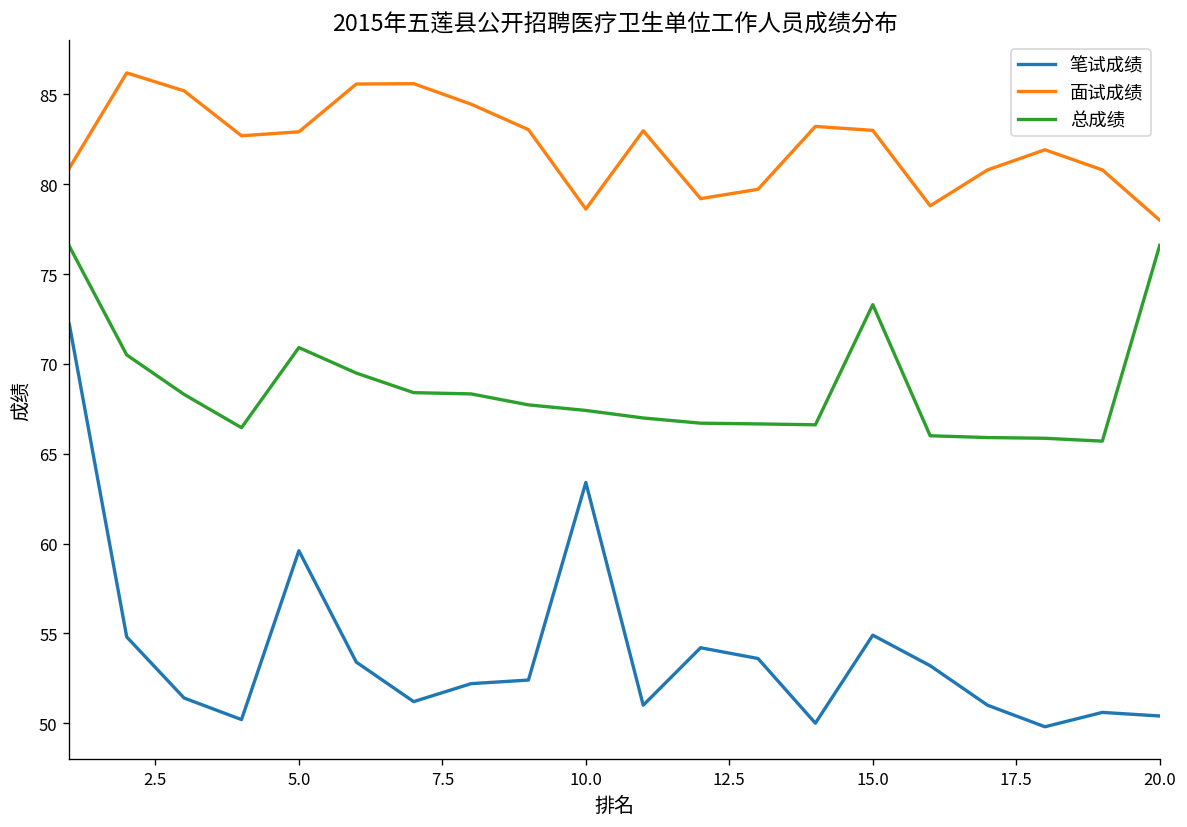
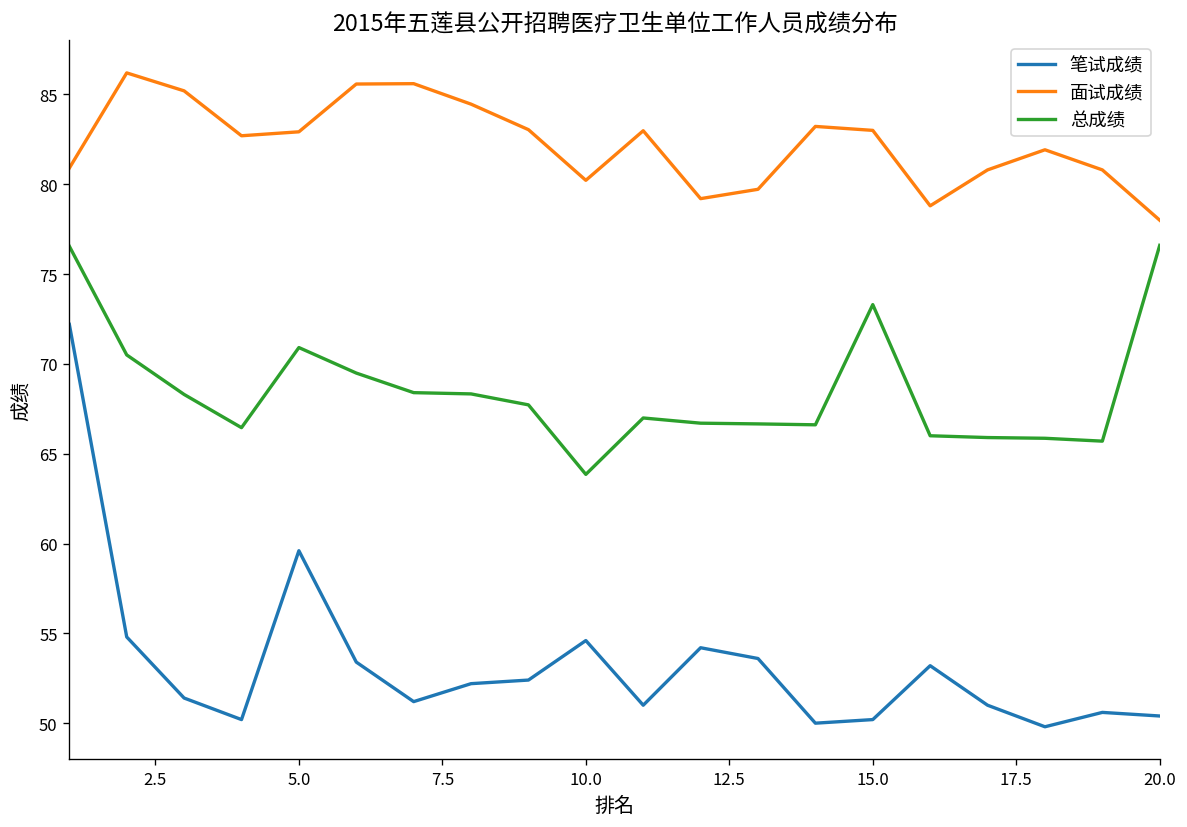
笔试成绩, 10.0: 63.4 -> 54.6
面试成绩, 10.0: 78.6 -> 80.2
总成绩, 10.0: 67.4 -> 63.9
笔试成绩, 15.0: 54.9 -> 50.2
